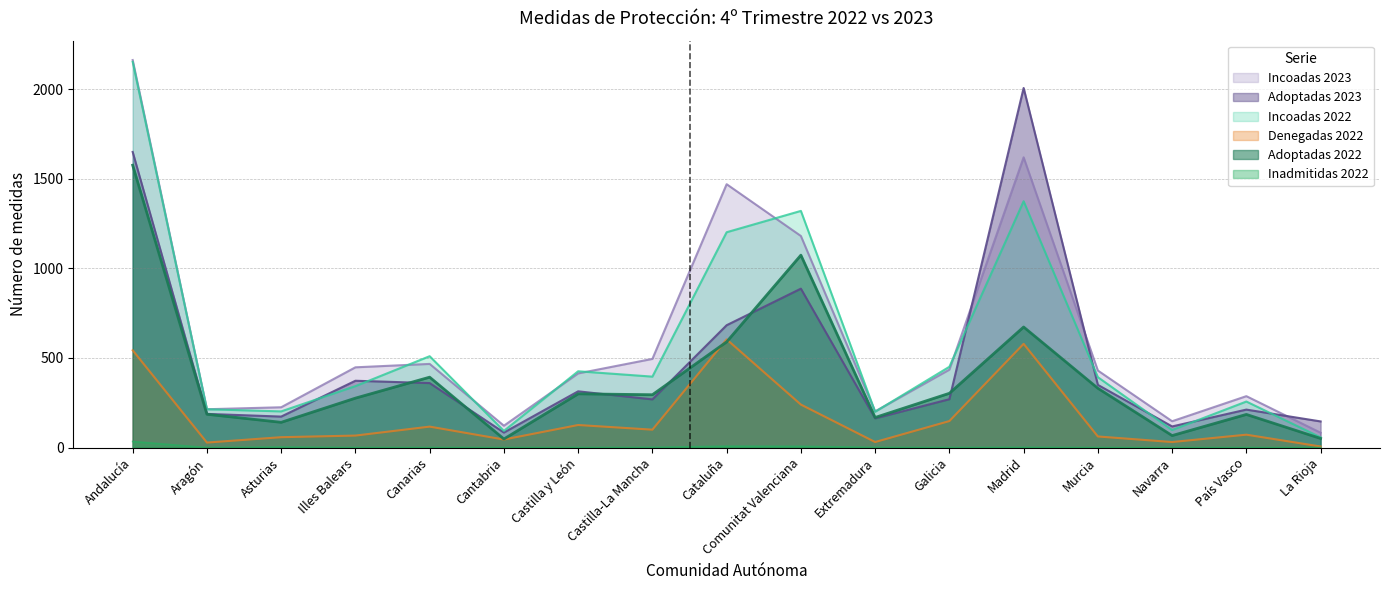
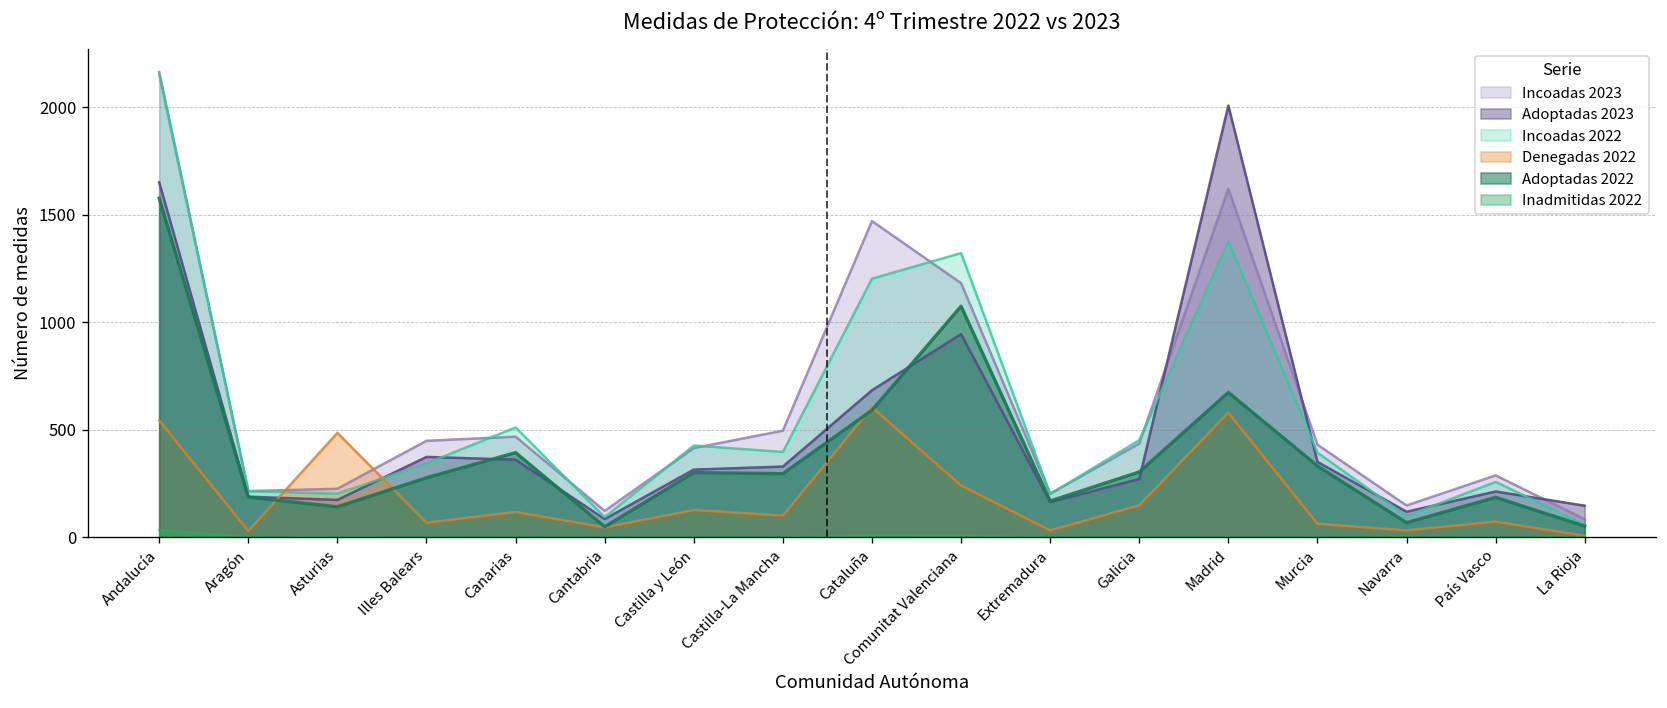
Denegadas 2022, Asturias: 60 -> 490
Adoptadas 2023, Castilla-La Mancha: 270 -> 330
Adoptadas 2023, Comunitat Valenciana: 890 -> 940
